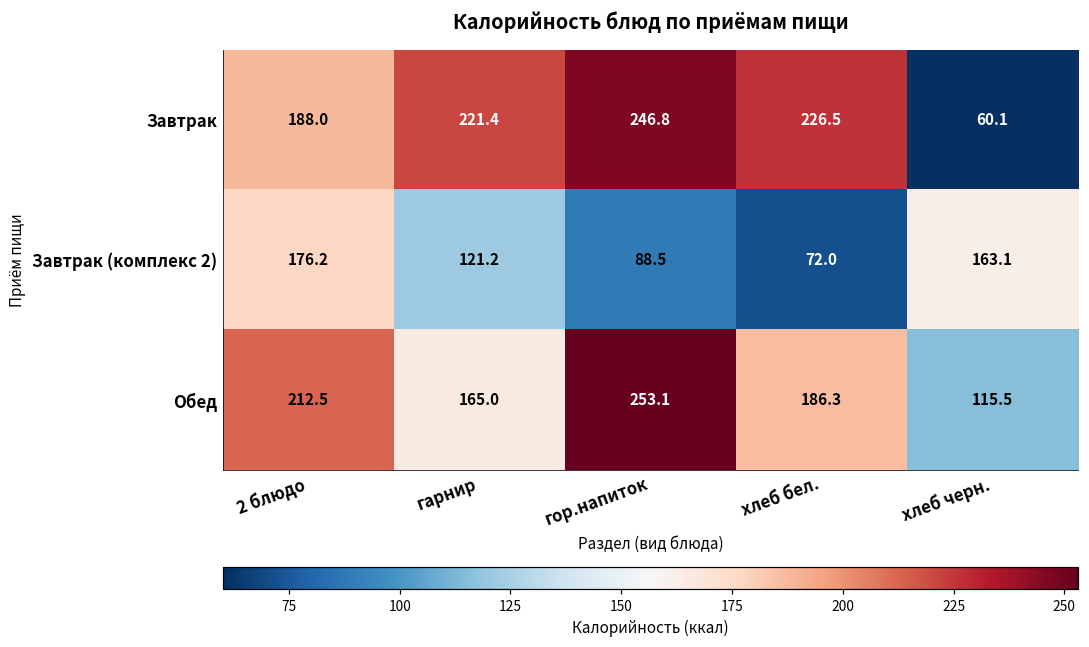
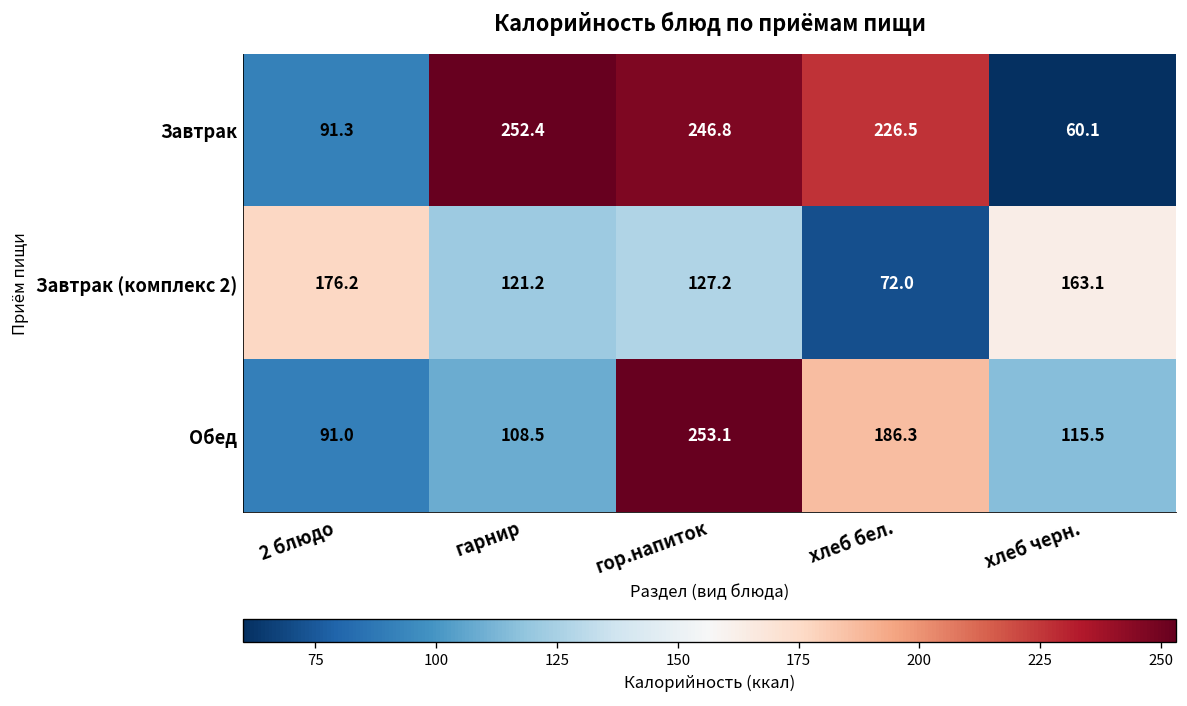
Завтрак, 2 блюдо: 188.0 -> 91.3
Завтрак, гарнир: 221.4 -> 252.4
Завтрак (комплекс 2), гор.напиток: 88.5 -> 127.2
Обед, 2 блюдо: 212.5 -> 91.0
Обед, гарнир: 165.0 -> 108.5
